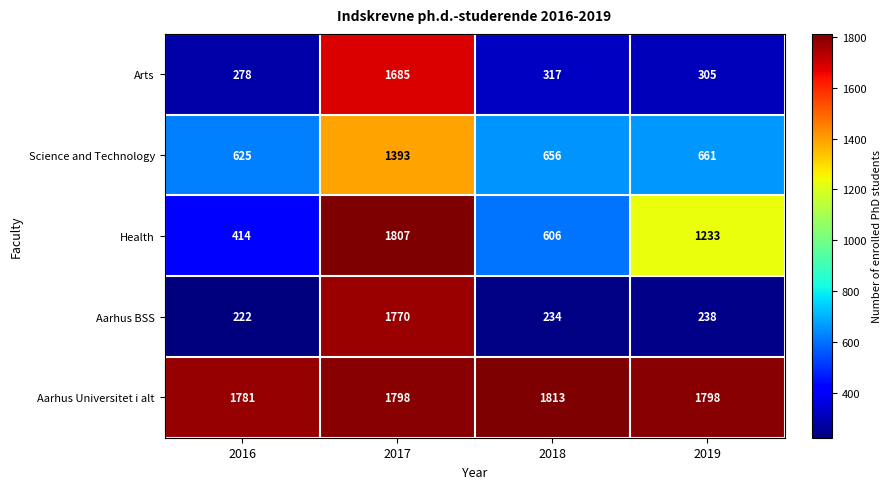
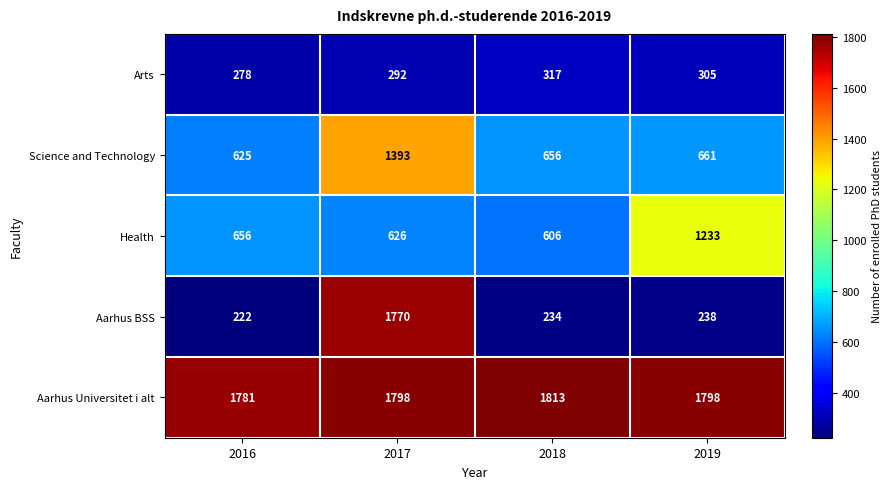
Arts, 2017: 1685 -> 292
Health, 2016: 414 -> 656
Health, 2017: 1807 -> 626
